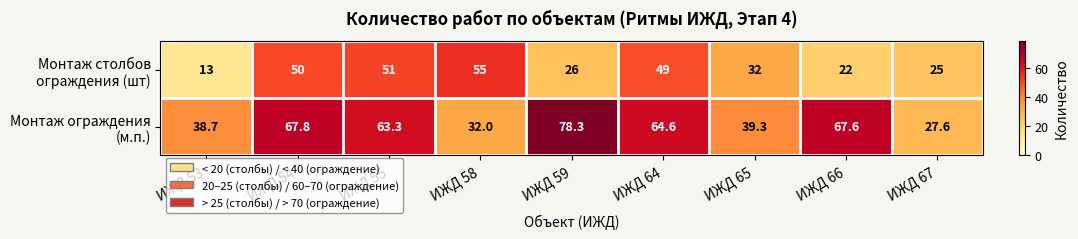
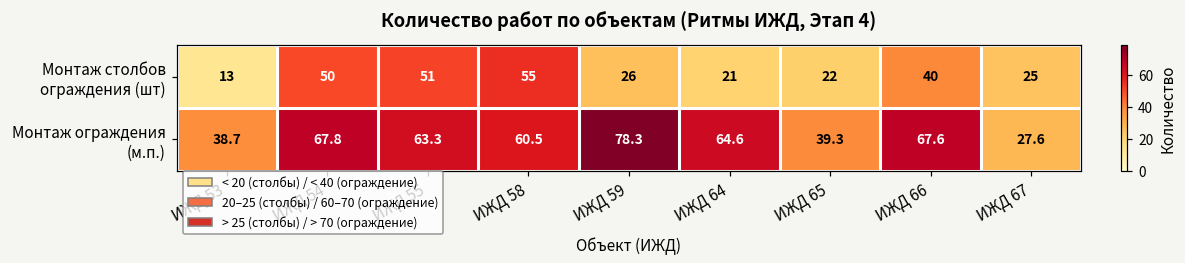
Монтаж столбов ограждения (шт), ИЖД 64: 49 -> 21
Монтаж столбов ограждения (шт), ИЖД 65: 32 -> 22
Монтаж столбов ограждения (шт), ИЖД 66: 22 -> 40
Монтаж ограждения (м.п.), ИЖД 58: 32.0 -> 60.5
